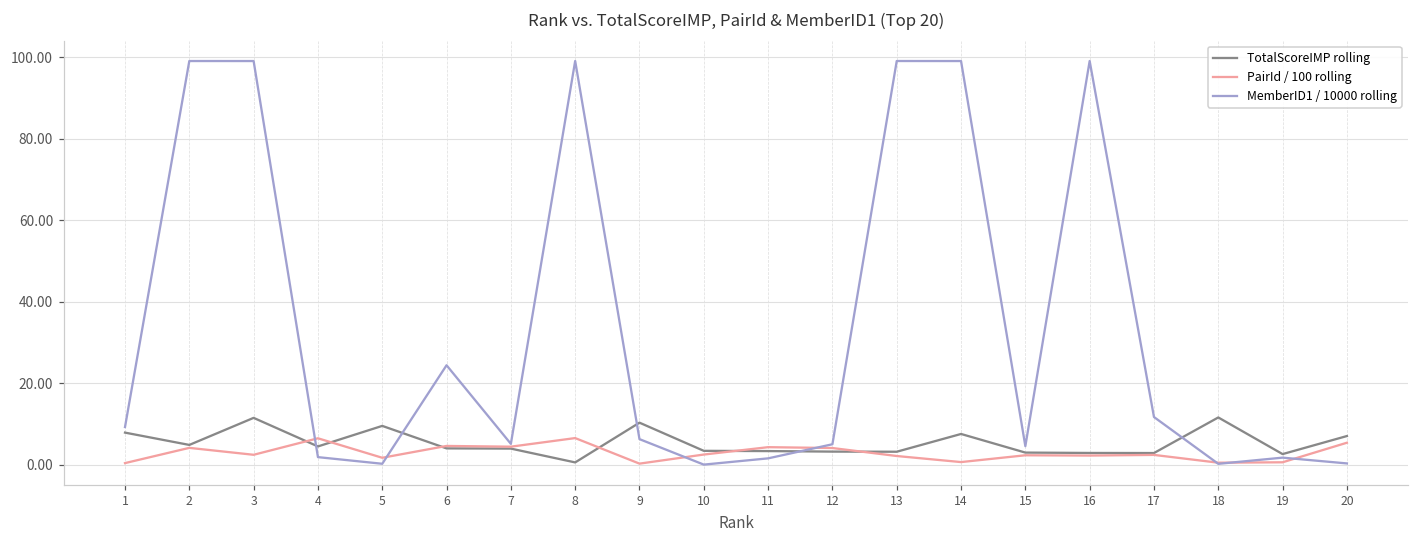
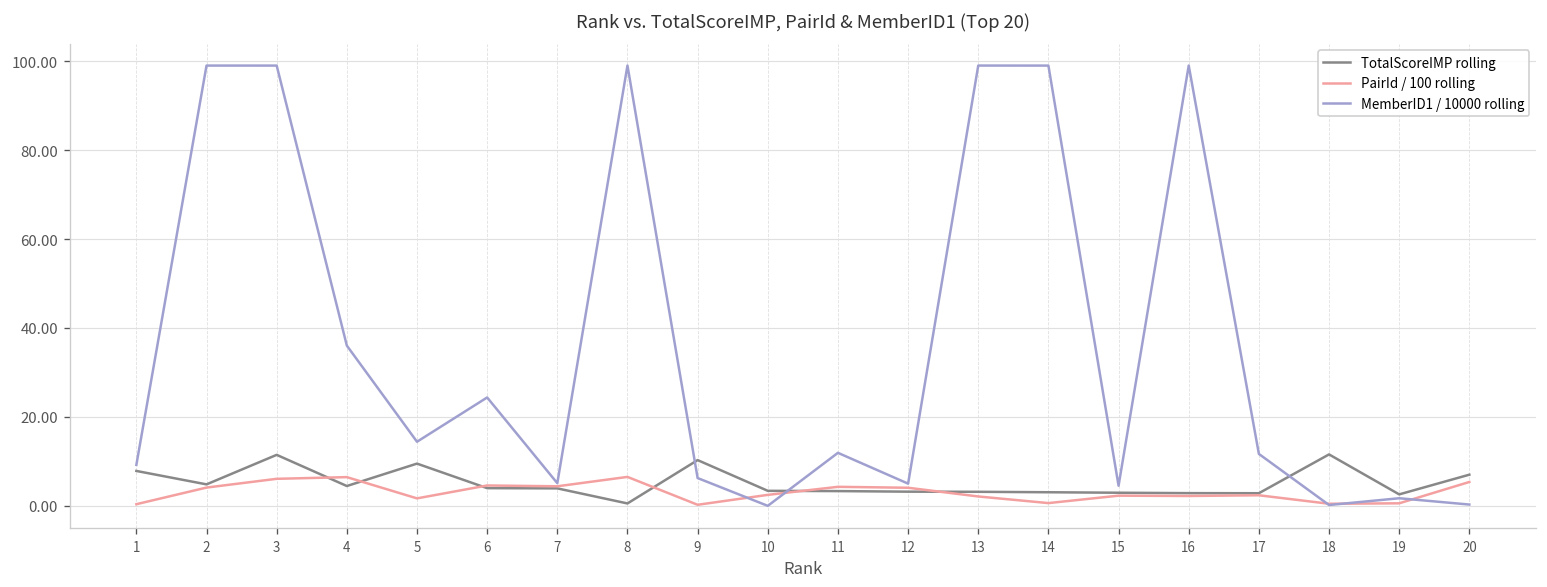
PairId / 100 rolling, 3: 2 -> 6
MemberID1 / 10000 rolling, 4: 2 -> 36
MemberID1 / 10000 rolling, 5: 0 -> 14
MemberID1 / 10000 rolling, 11: 2 -> 12
TotalScoreIMP rolling, 14: 8 -> 3
